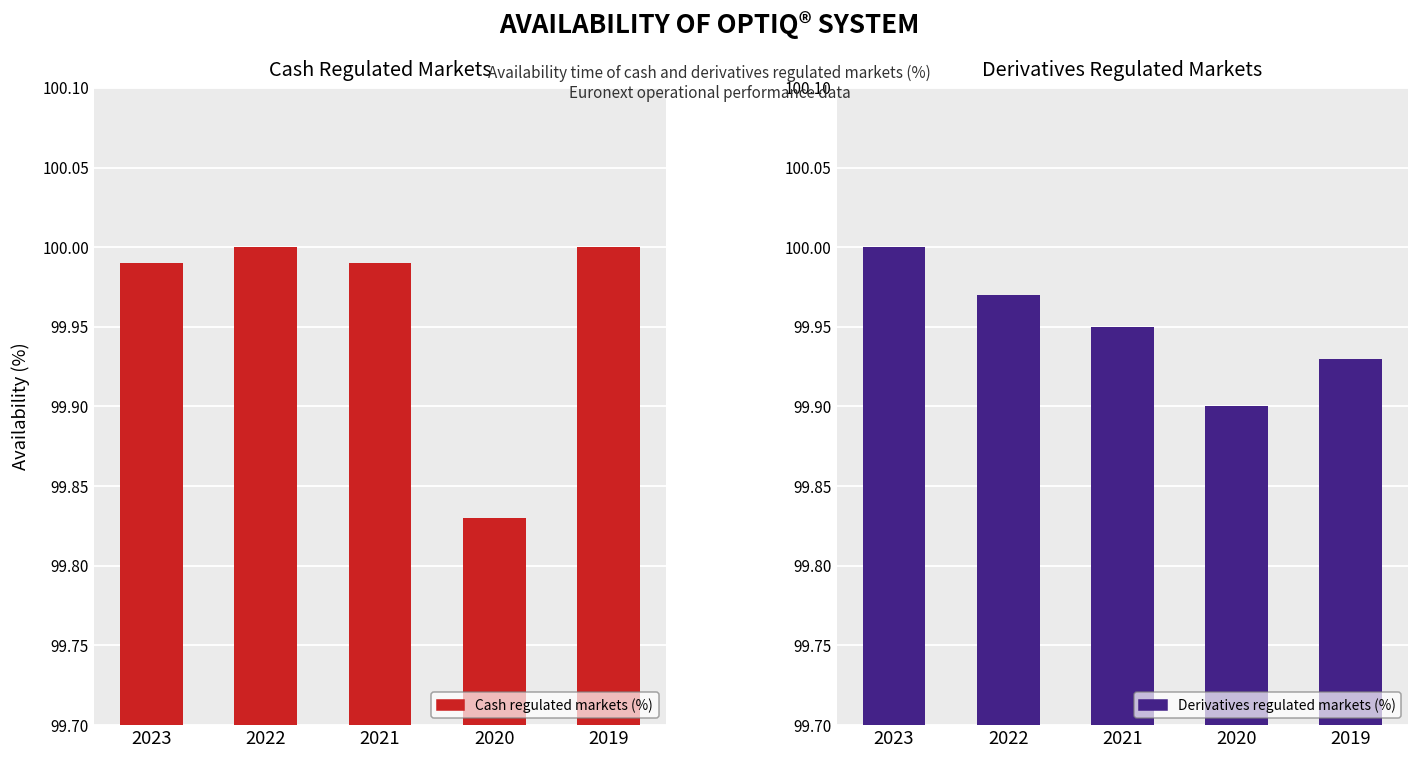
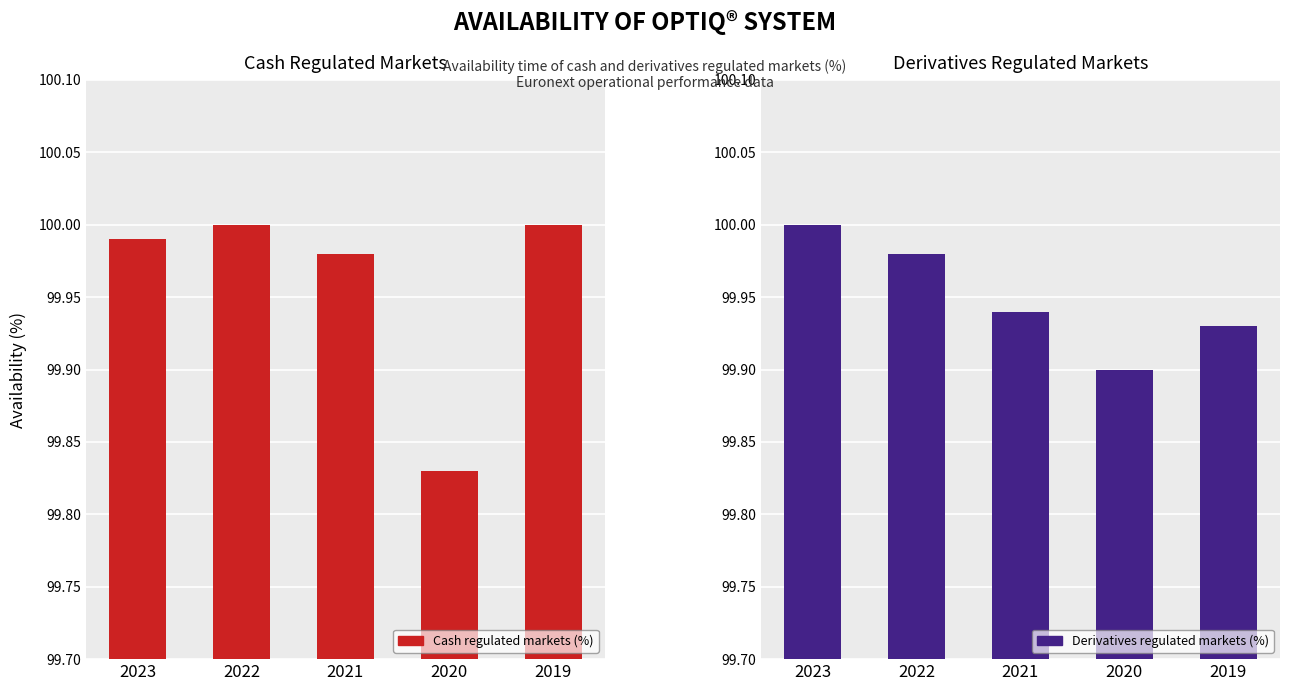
Cash Regulated Markets, 2021: 99.99 -> 99.98
Derivatives Regulated Markets, 2022: 99.97 -> 99.98
Derivatives Regulated Markets, 2021: 99.95 -> 99.94
